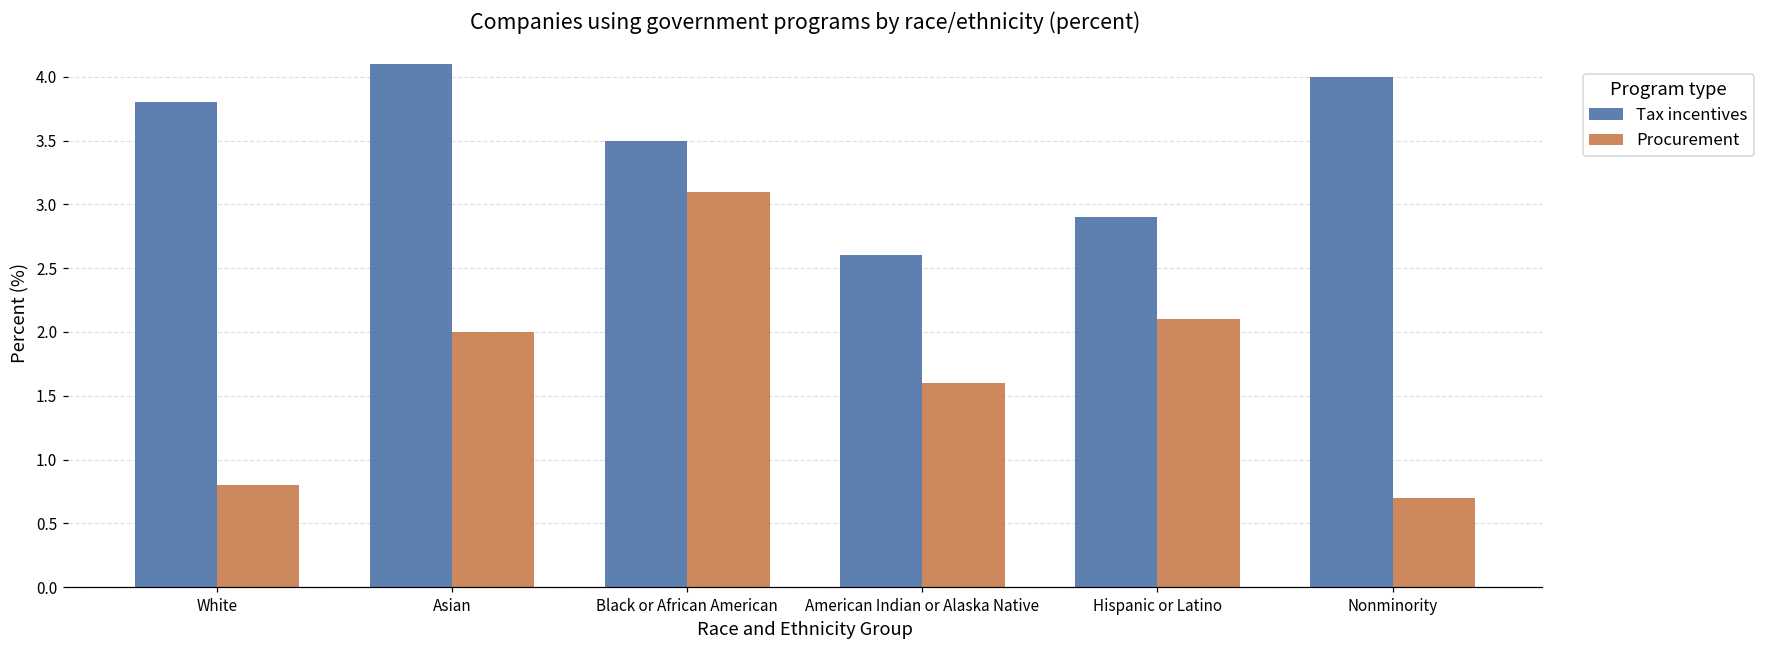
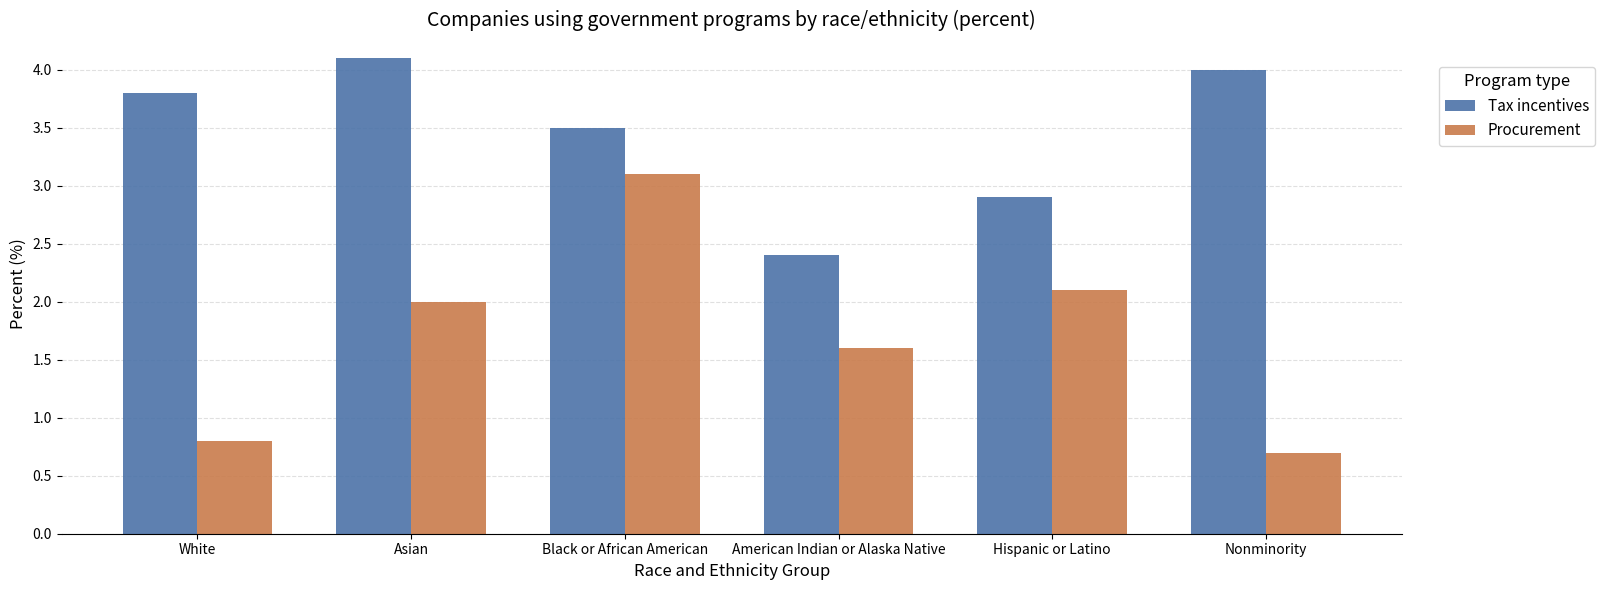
Tax incentives, American Indian or Alaska Native: 2.6 -> 2.4
